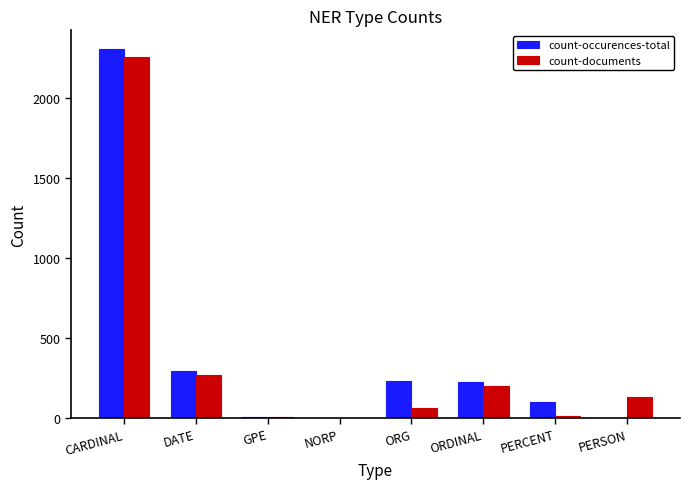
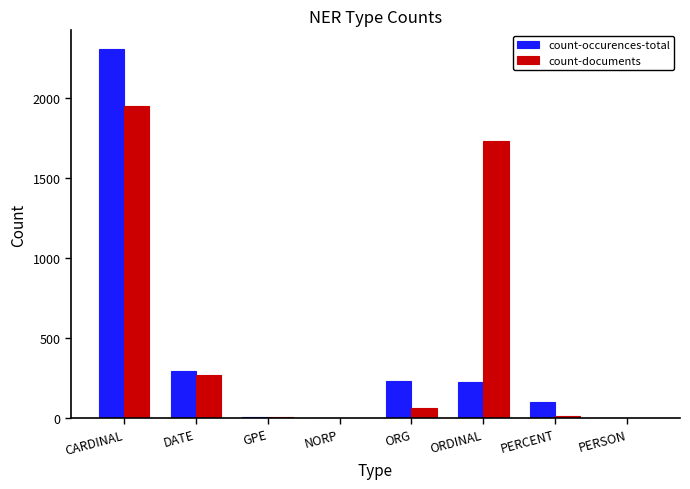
count-documents, CARDINAL: 2260 -> 1950
count-documents, ORDINAL: 200 -> 1730
count-documents, PERSON: 130 -> 0
